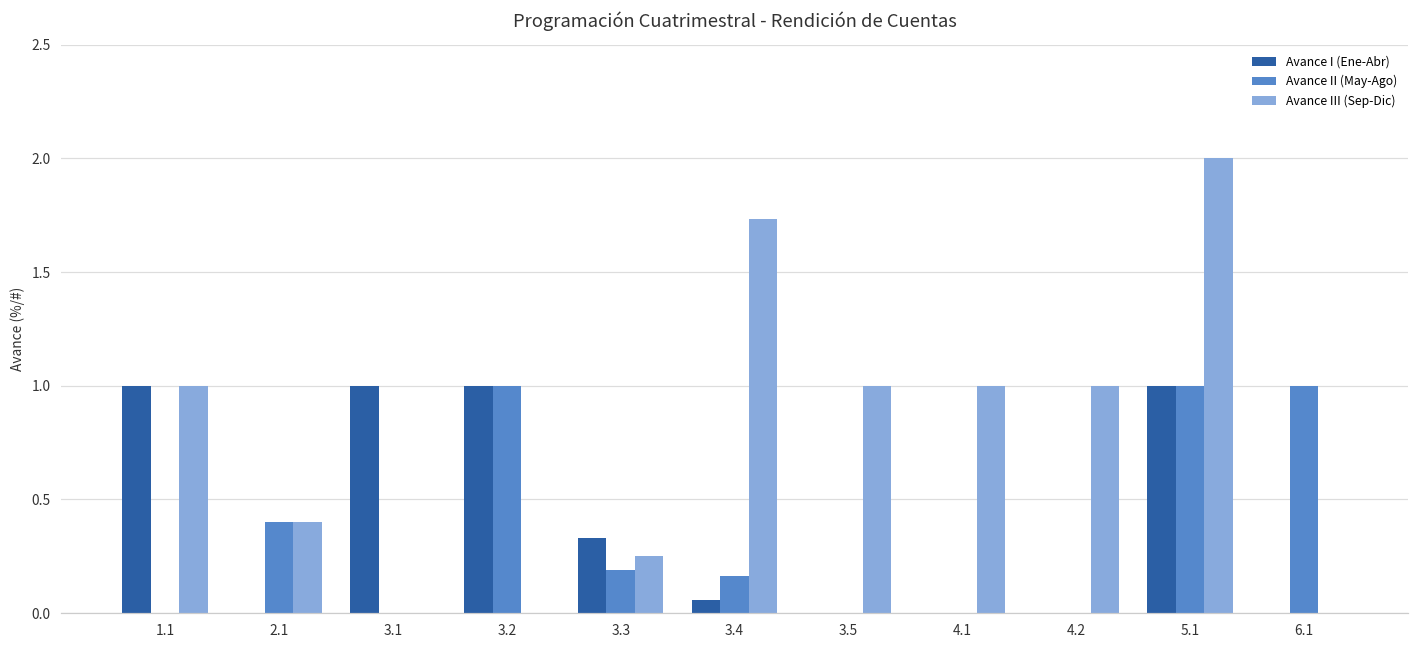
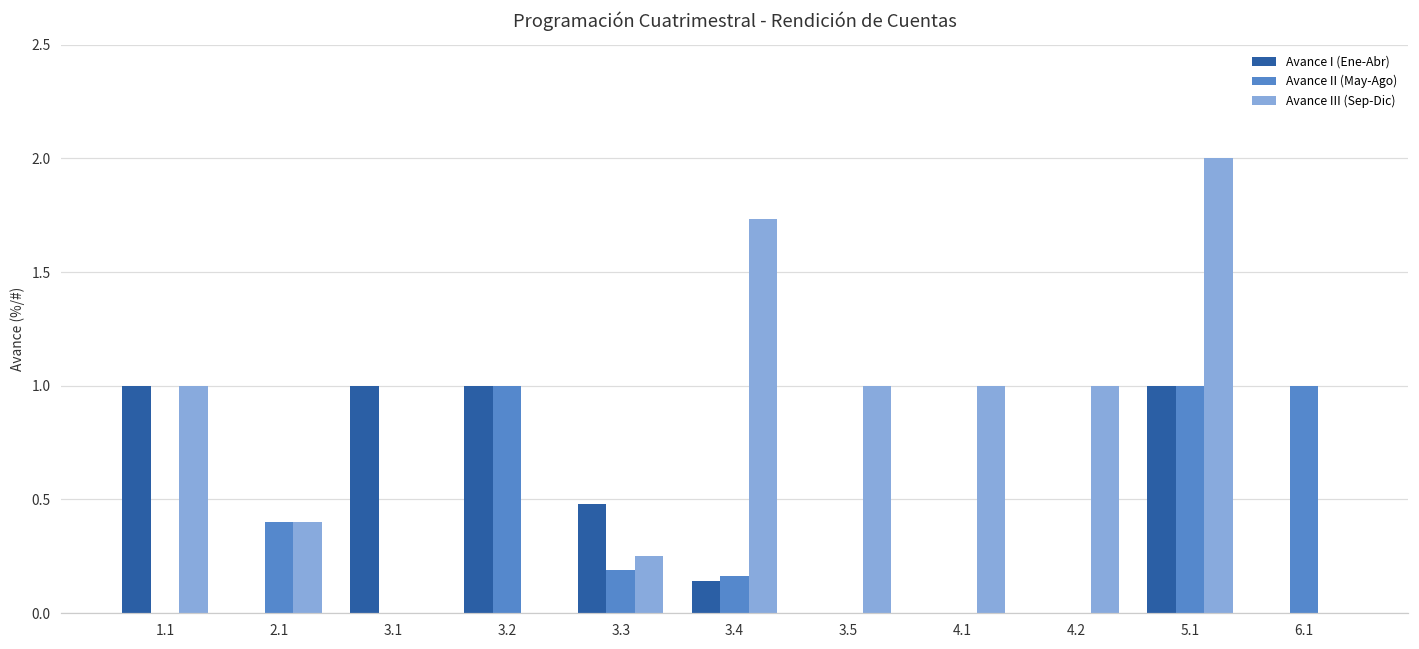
Avance I (Ene-Abr), 3.3: 0.33 -> 0.48
Avance I (Ene-Abr), 3.4: 0.06 -> 0.14
